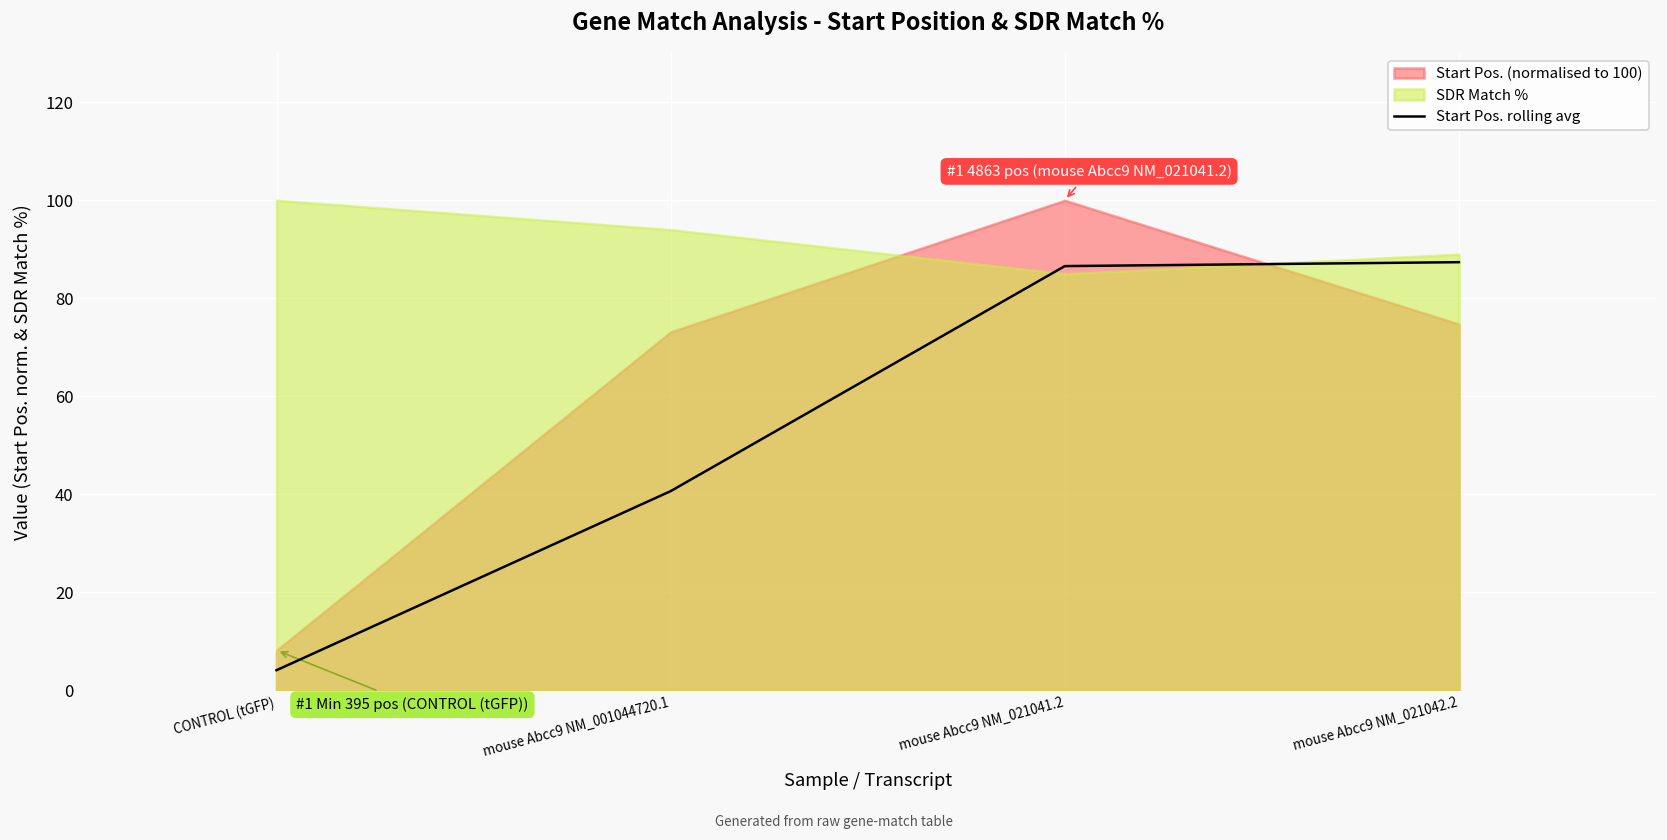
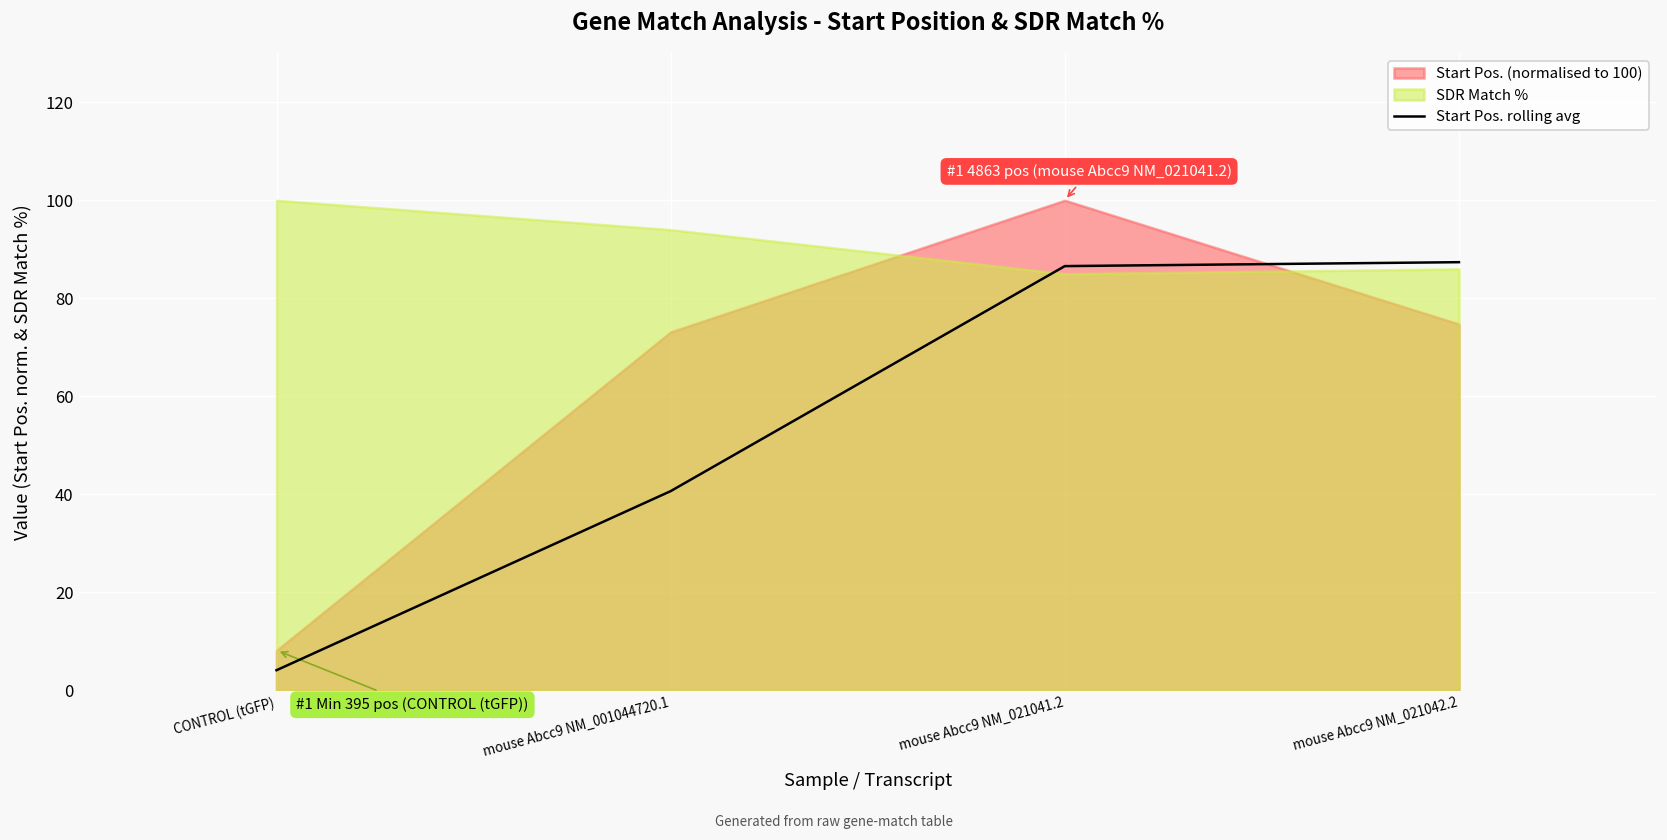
SDR Match %, mouse Abcc9 NM_021042.2: 89 -> 86
